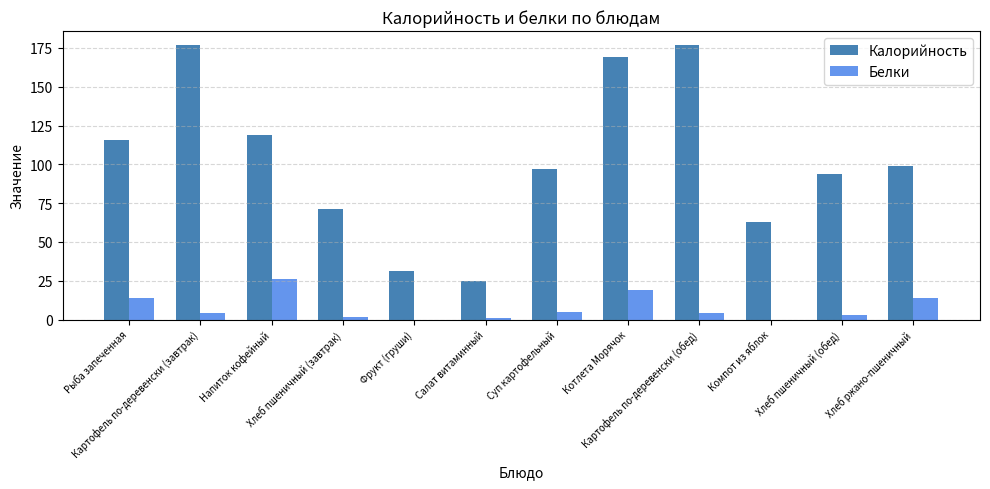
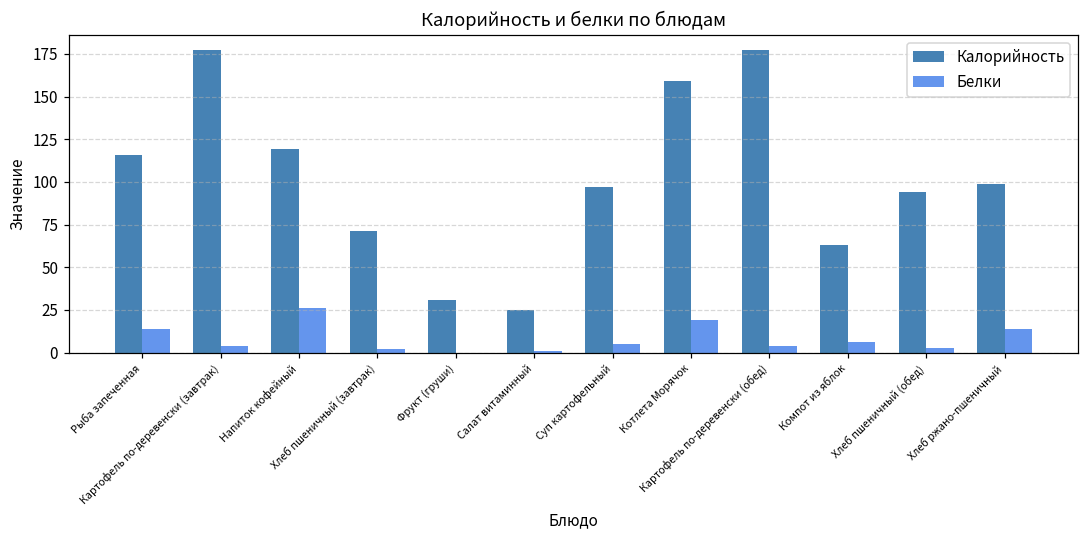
Калорийность, Котлета Морячок: 169 -> 159
Белки, Компот из яблок: 0 -> 6
